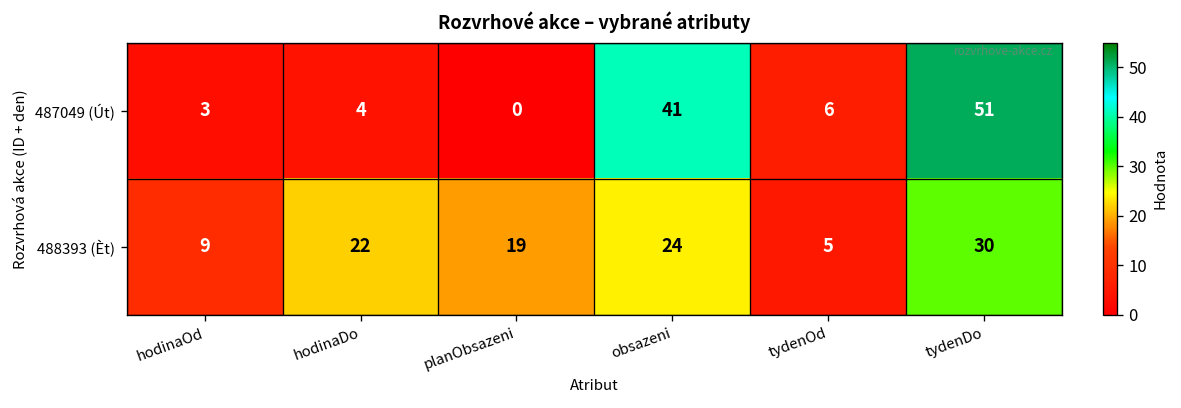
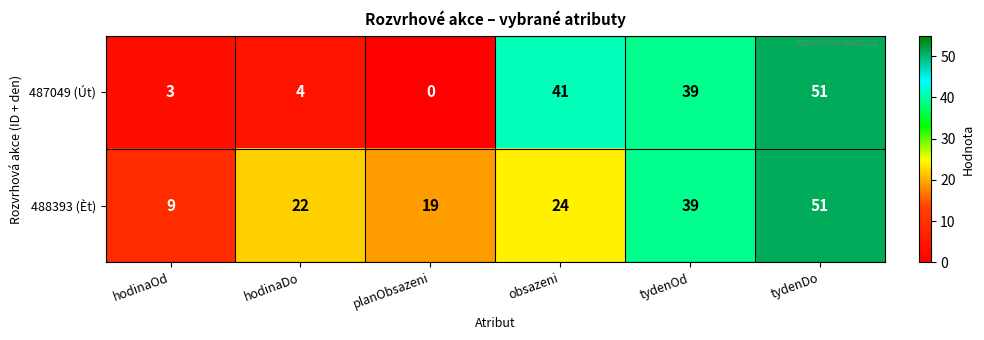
487049 (Út), tydenOd: 6 -> 39
488393 (Èt), tydenOd: 5 -> 39
488393 (Èt), tydenDo: 30 -> 51
